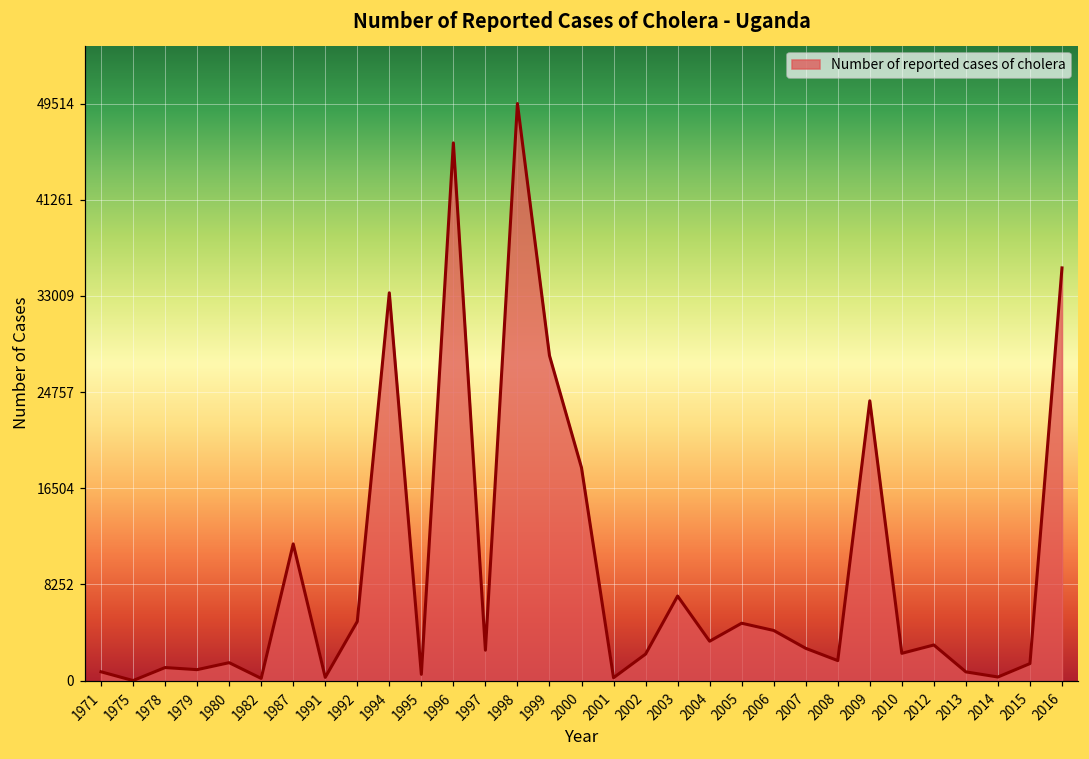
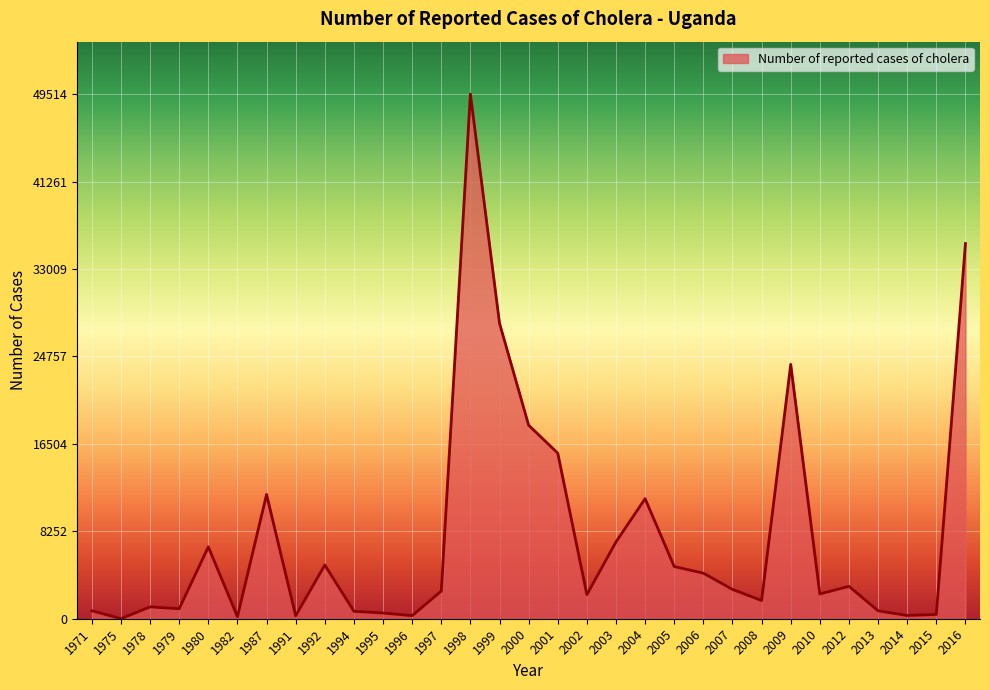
1980: 1500 -> 6800
1994: 33300 -> 700
1996: 46100 -> 300
2001: 200 -> 15600
2004: 3400 -> 11300
2015: 1500 -> 400
